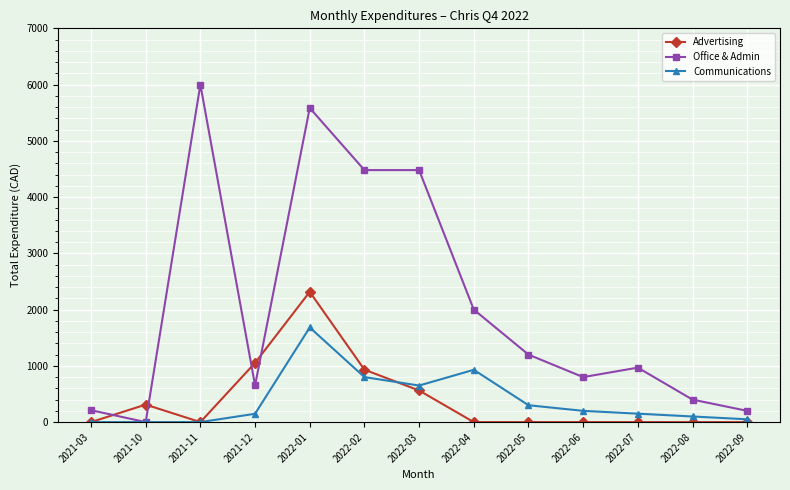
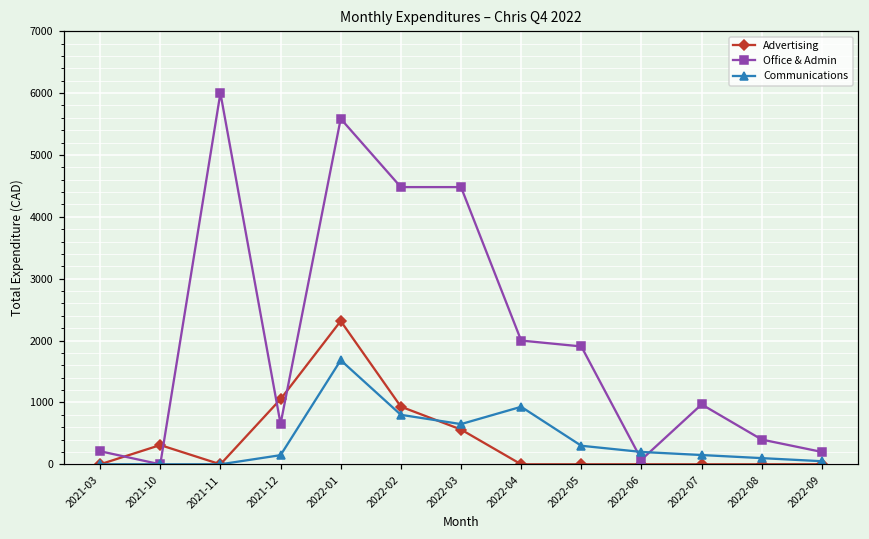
Office & Admin, 2022-05: 1200 -> 1900
Office & Admin, 2022-06: 800 -> 100
